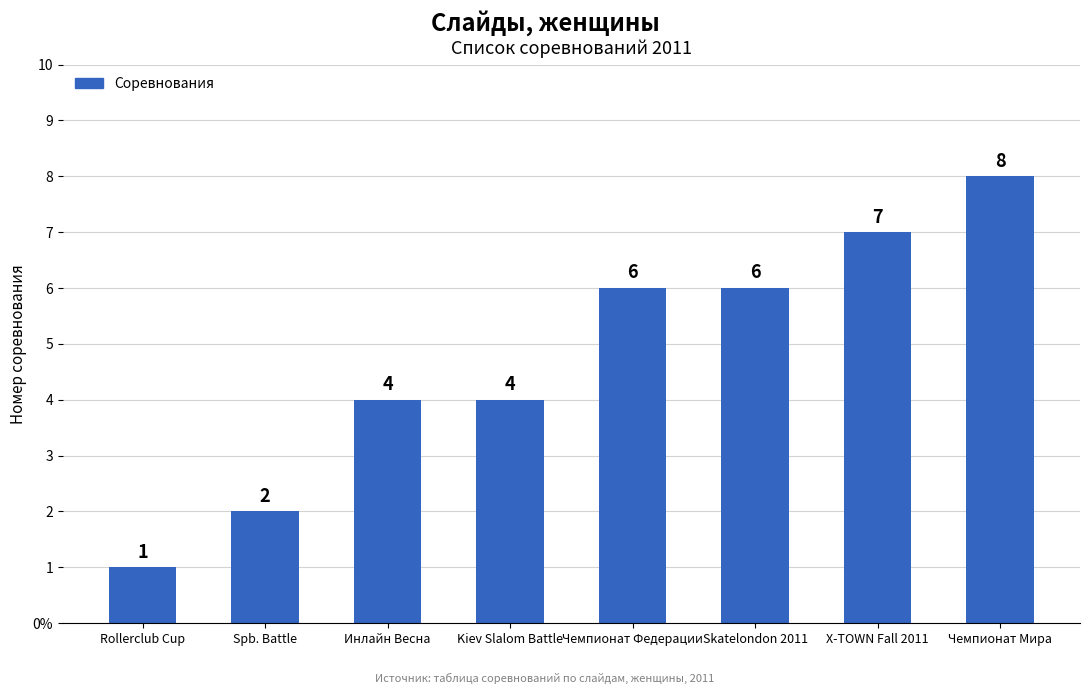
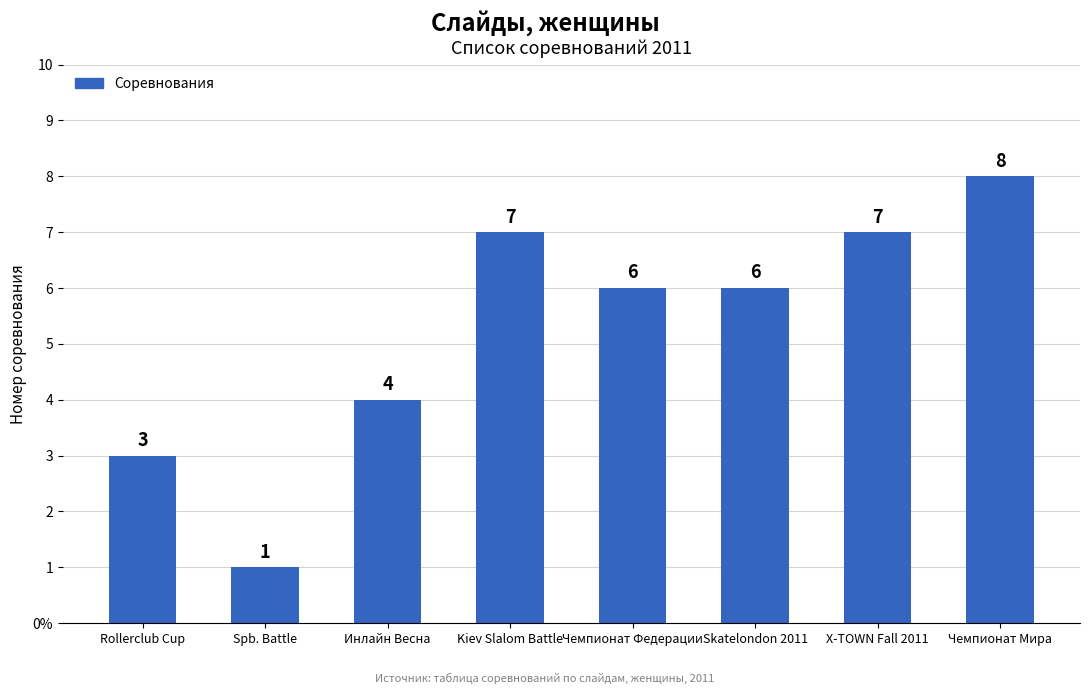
Rollerclub Cup: 1 -> 3
Spb. Battle: 2 -> 1
Kiev Slalom Battle: 4 -> 7
